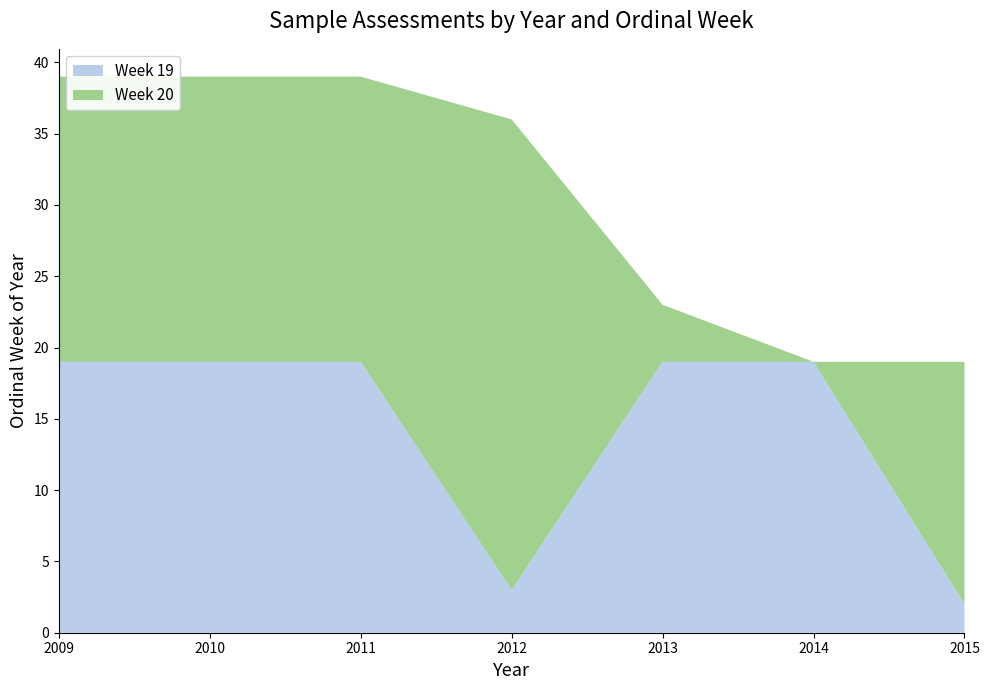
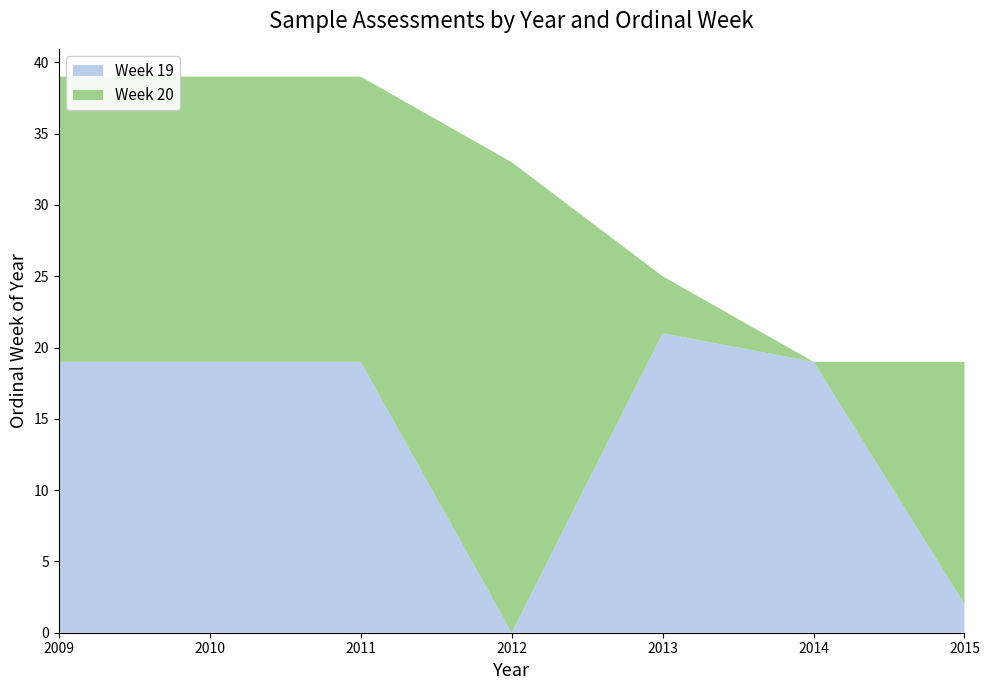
Week 19, 2012: 3 -> 0
Week 19, 2013: 19 -> 21
